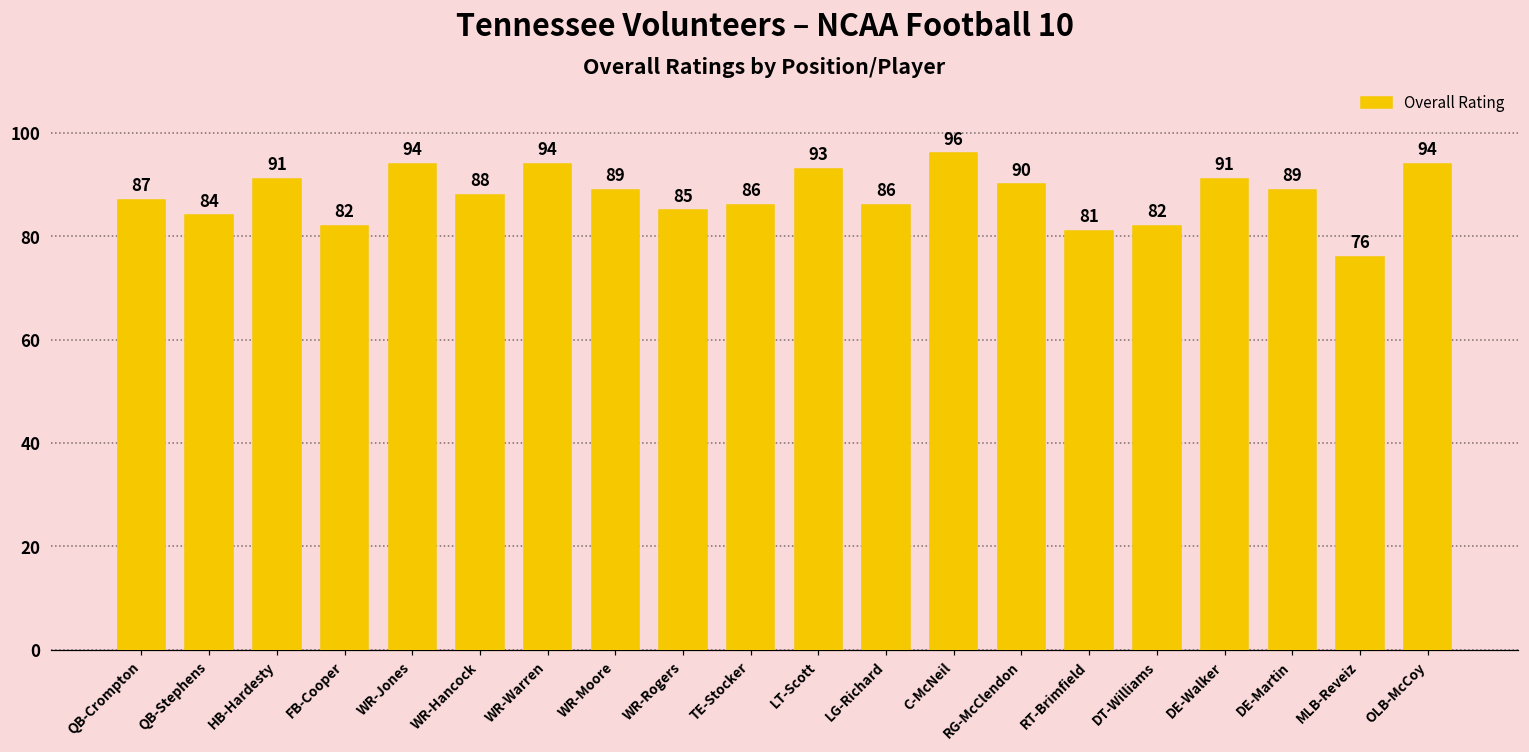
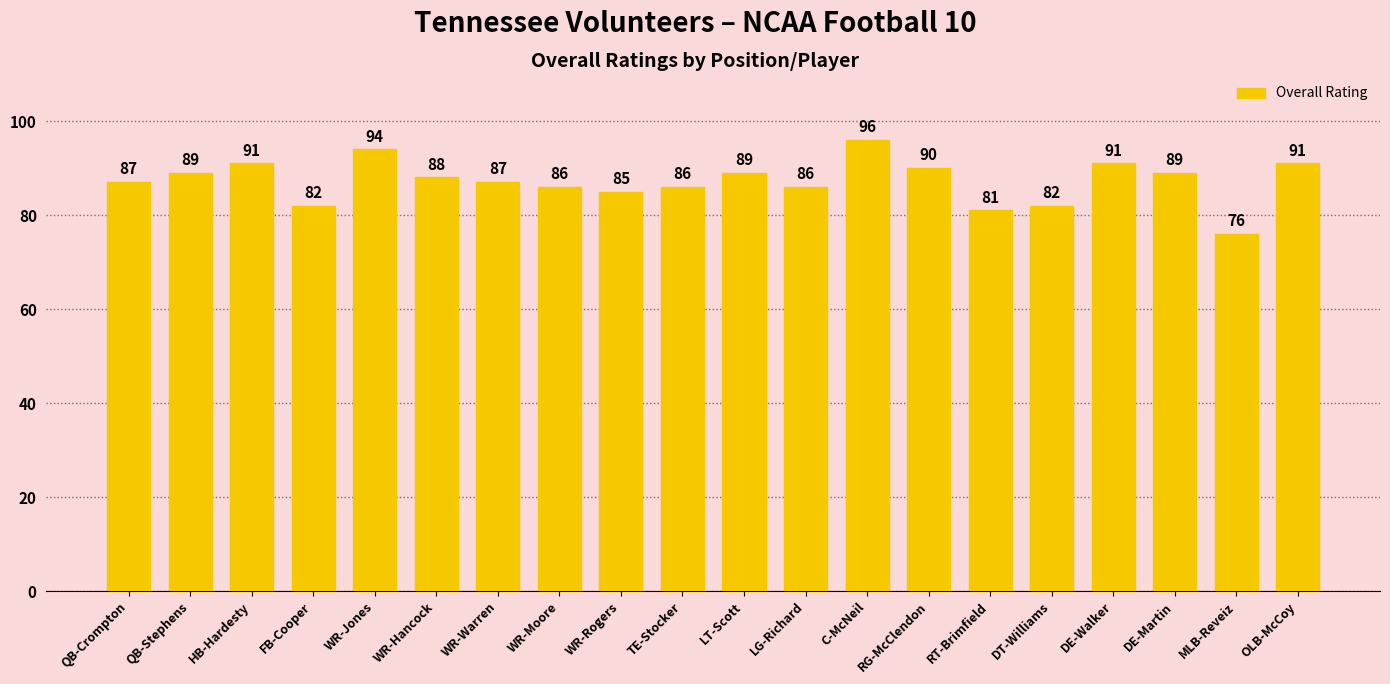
QB-Stephens: 84 -> 89
WR-Warren: 94 -> 87
WR-Moore: 89 -> 86
LT-Scott: 93 -> 89
OLB-McCoy: 94 -> 91
